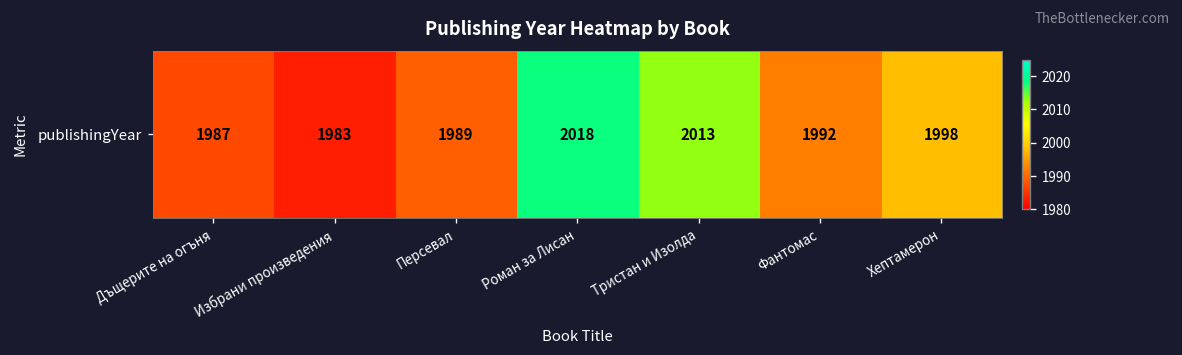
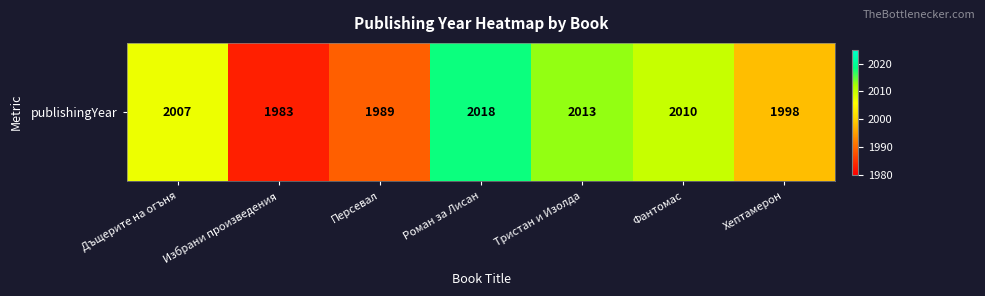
publishingYear, Дъщерите на огъня: 1987 -> 2007
publishingYear, Фантомас: 1992 -> 2010
